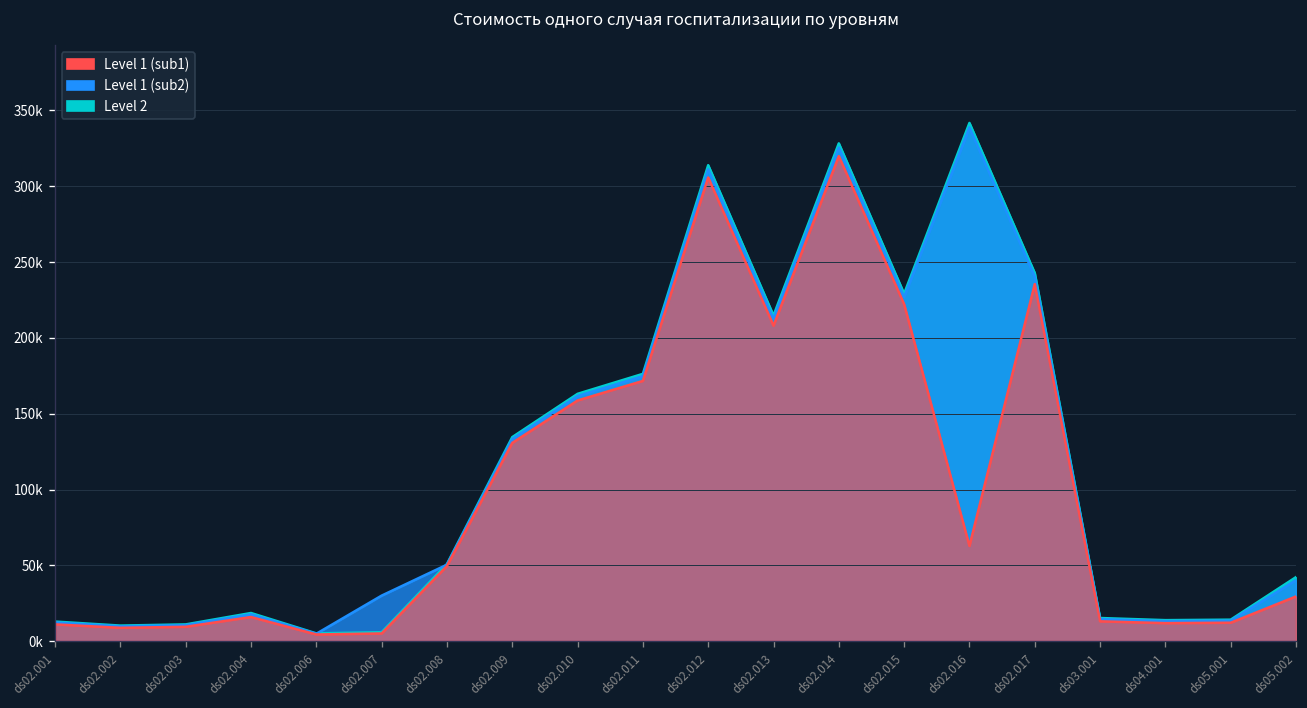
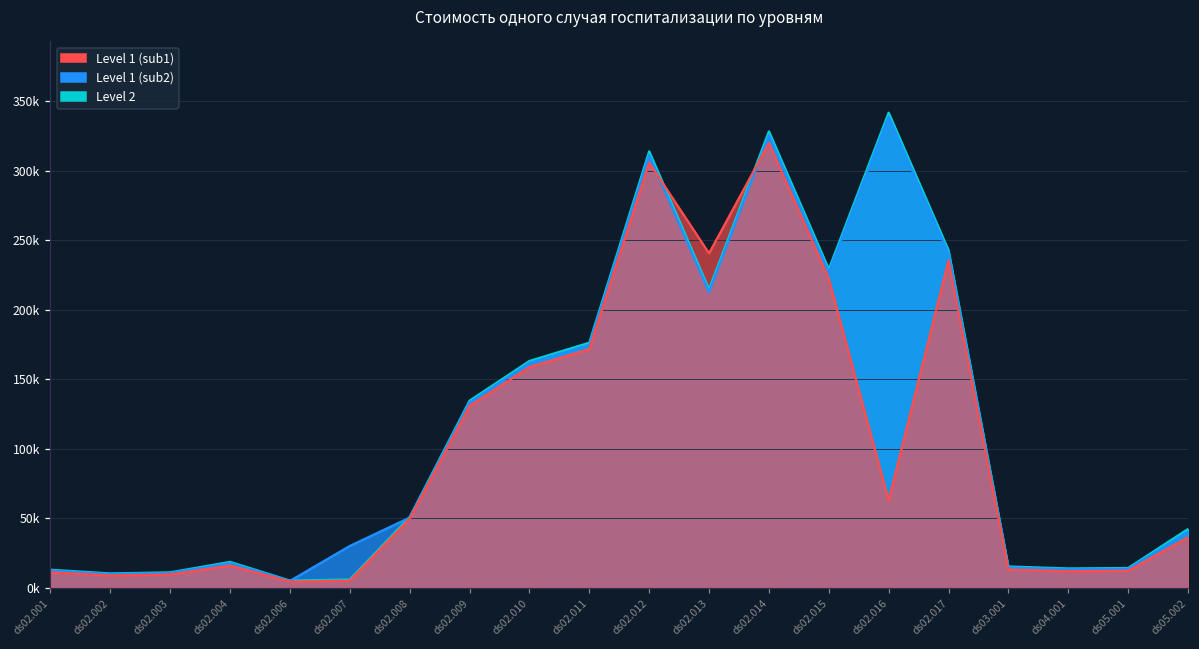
Level 1 (sub1), ds02.013: 208000 -> 241000
Level 1 (sub1), ds05.002: 29000 -> 36000
